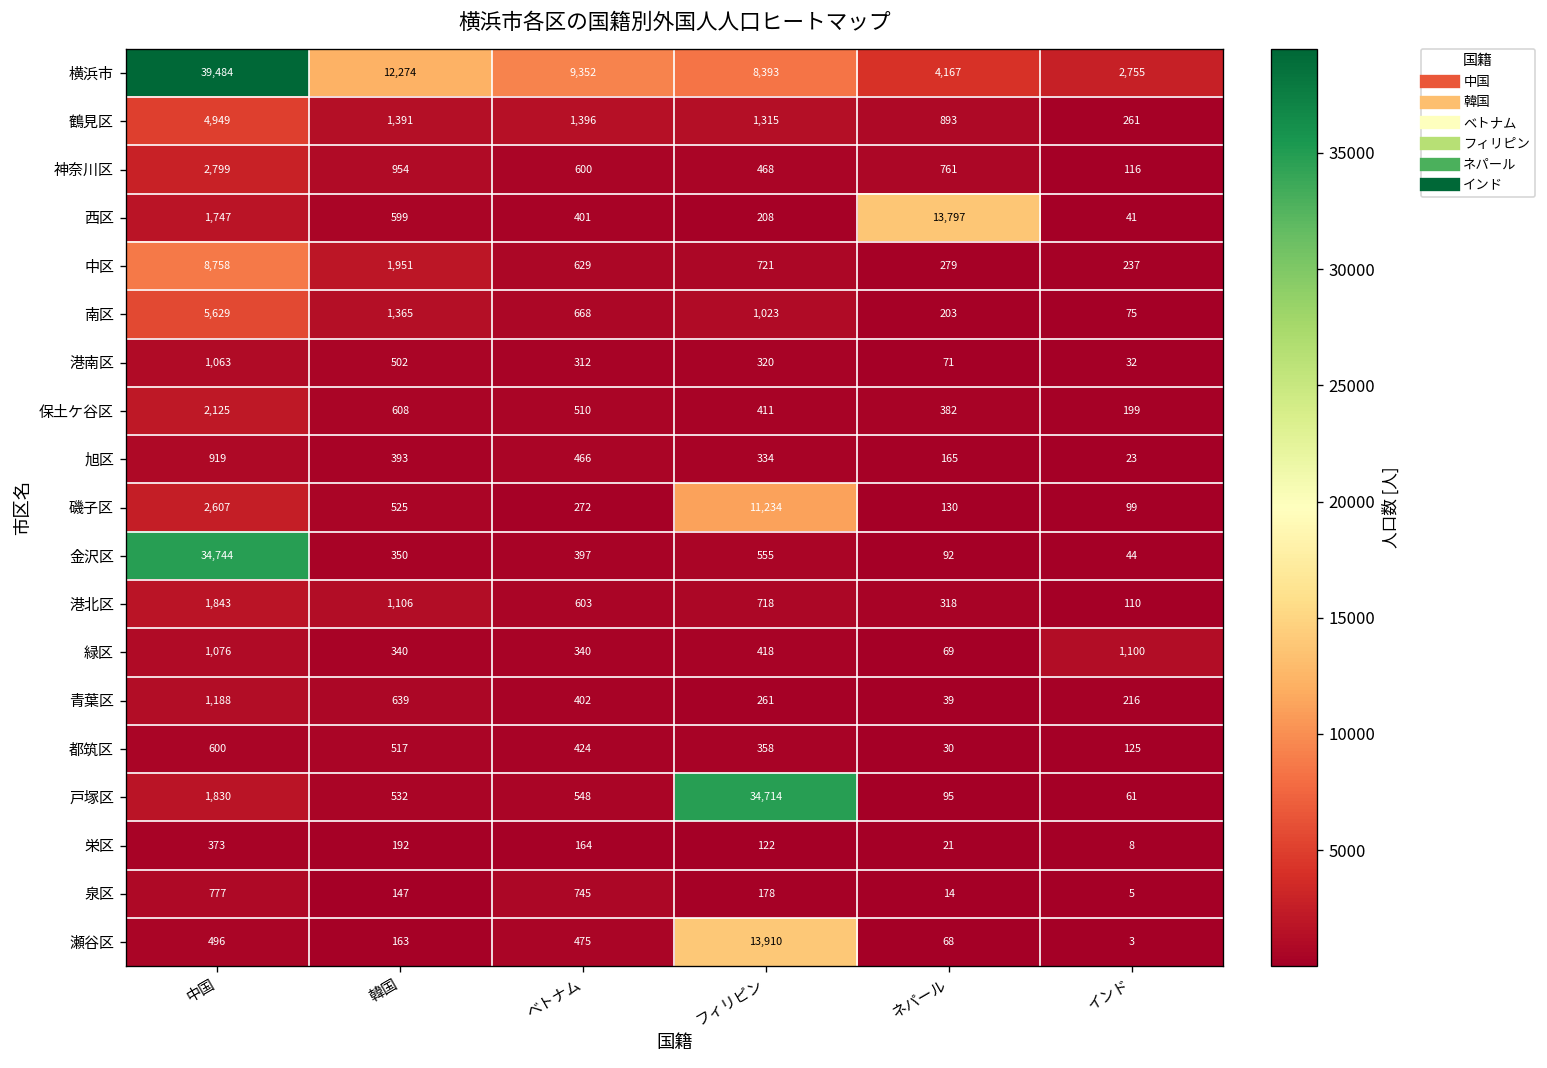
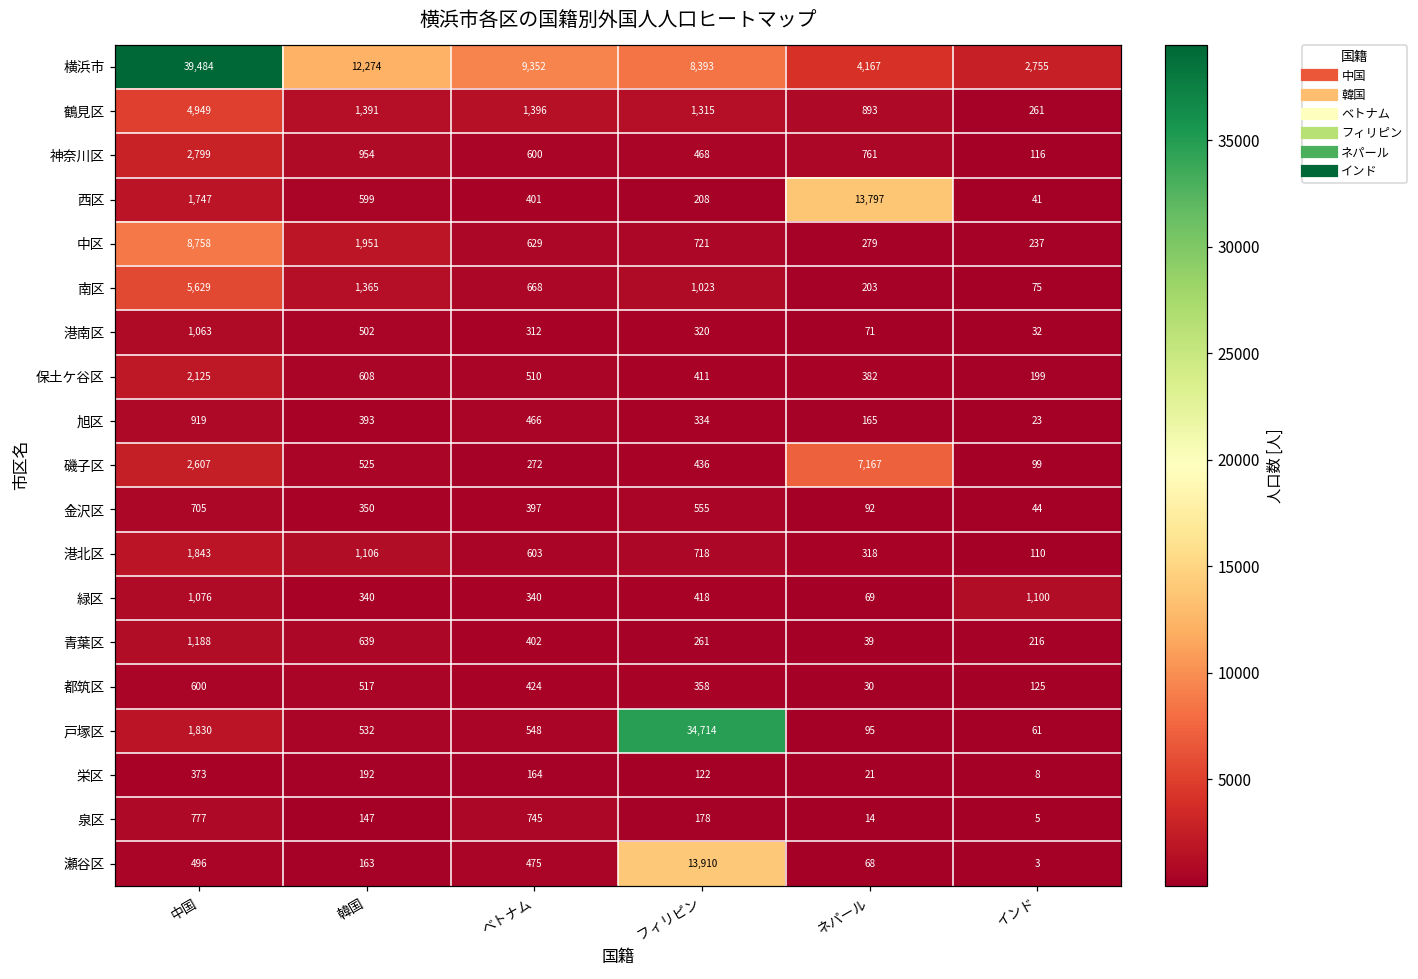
磯子区, フィリピン: 11,234 -> 436
磯子区, ネパール: 130 -> 7,167
金沢区, 中国: 34,744 -> 705
